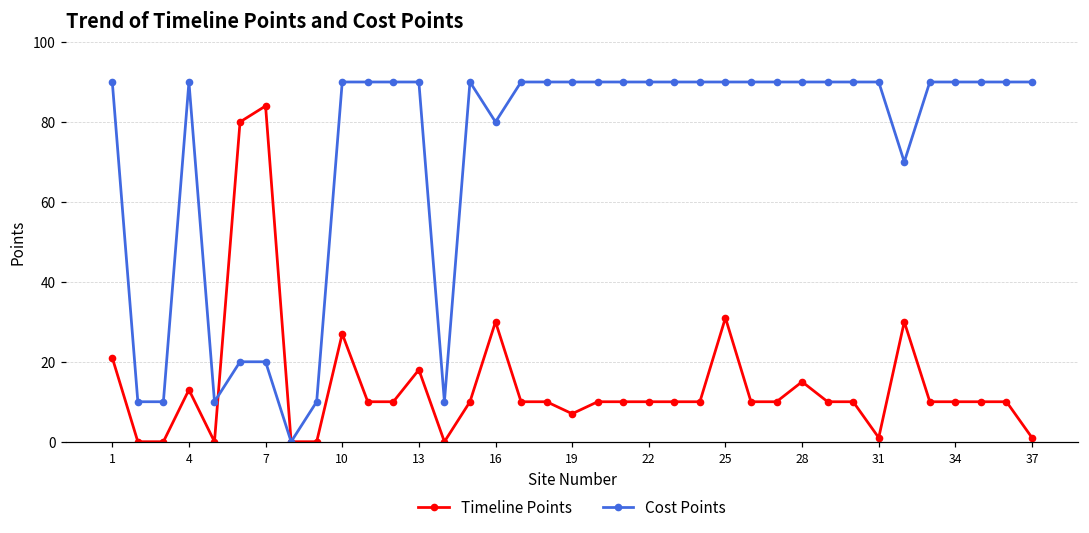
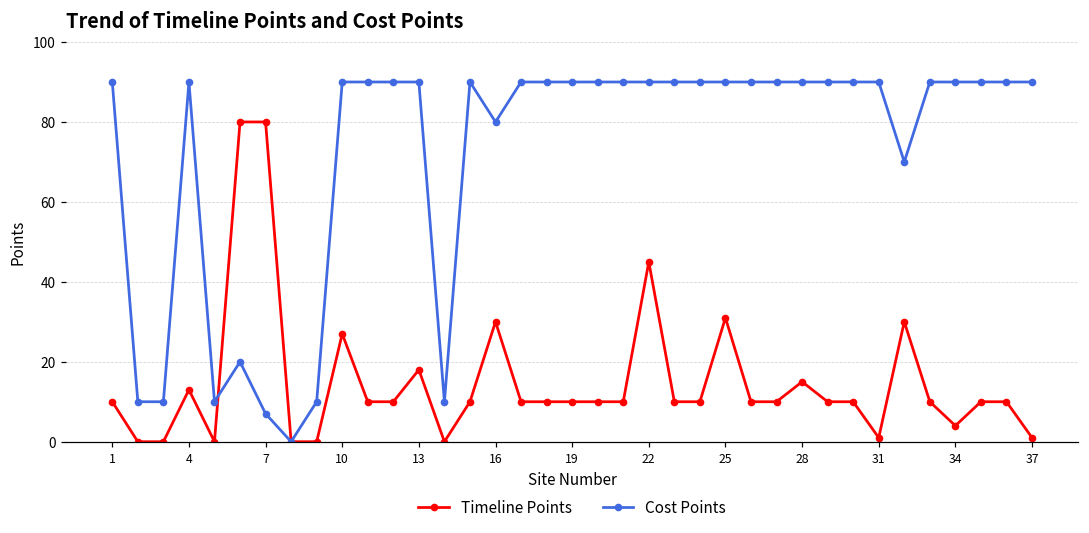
Timeline Points, 1: 21 -> 10
Timeline Points, 7: 84 -> 80
Cost Points, 7: 20 -> 7
Timeline Points, 19: 7 -> 10
Timeline Points, 22: 10 -> 45
Timeline Points, 34: 10 -> 4
